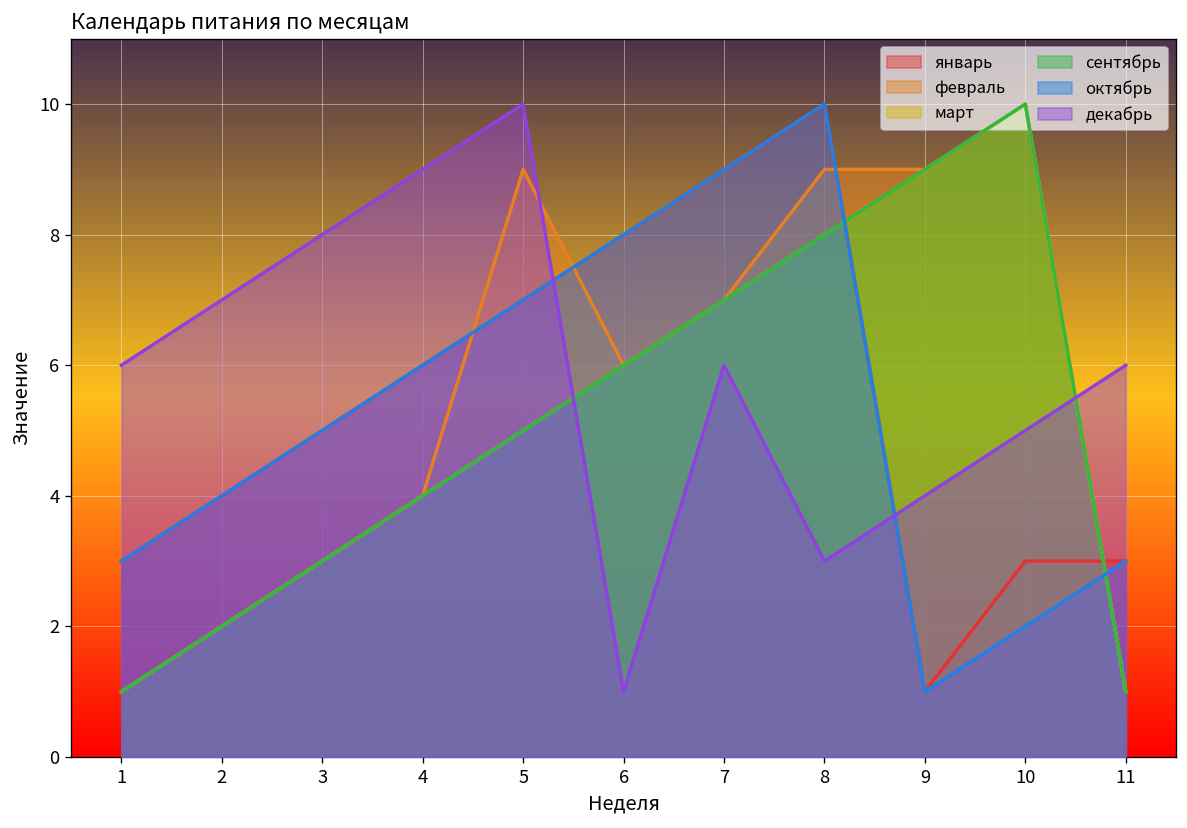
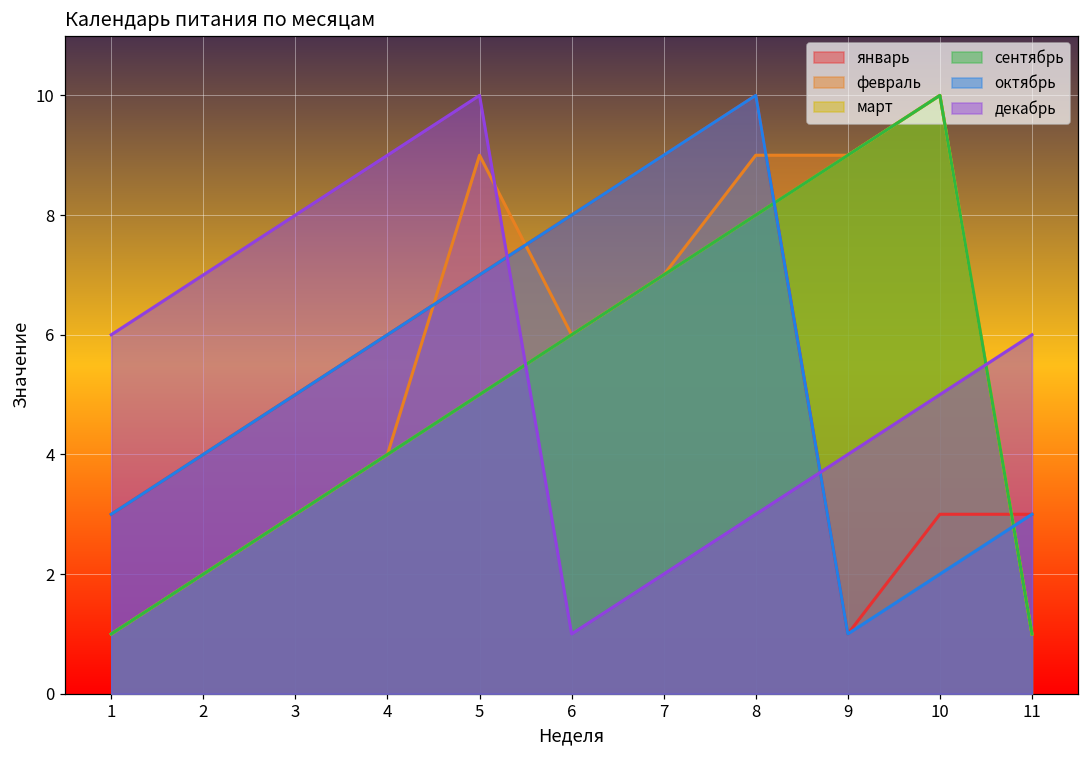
декабрь, 7: 6 -> 2
